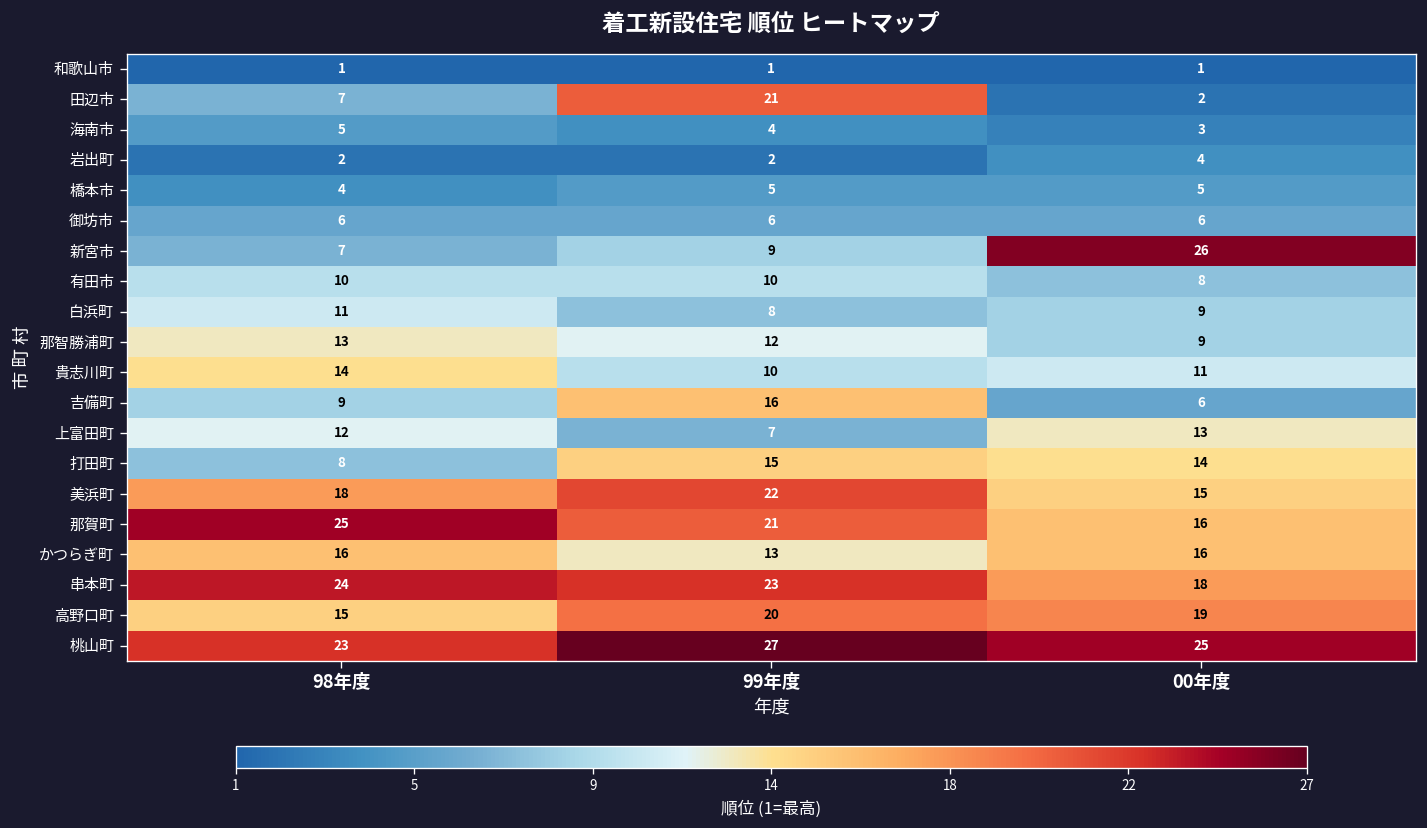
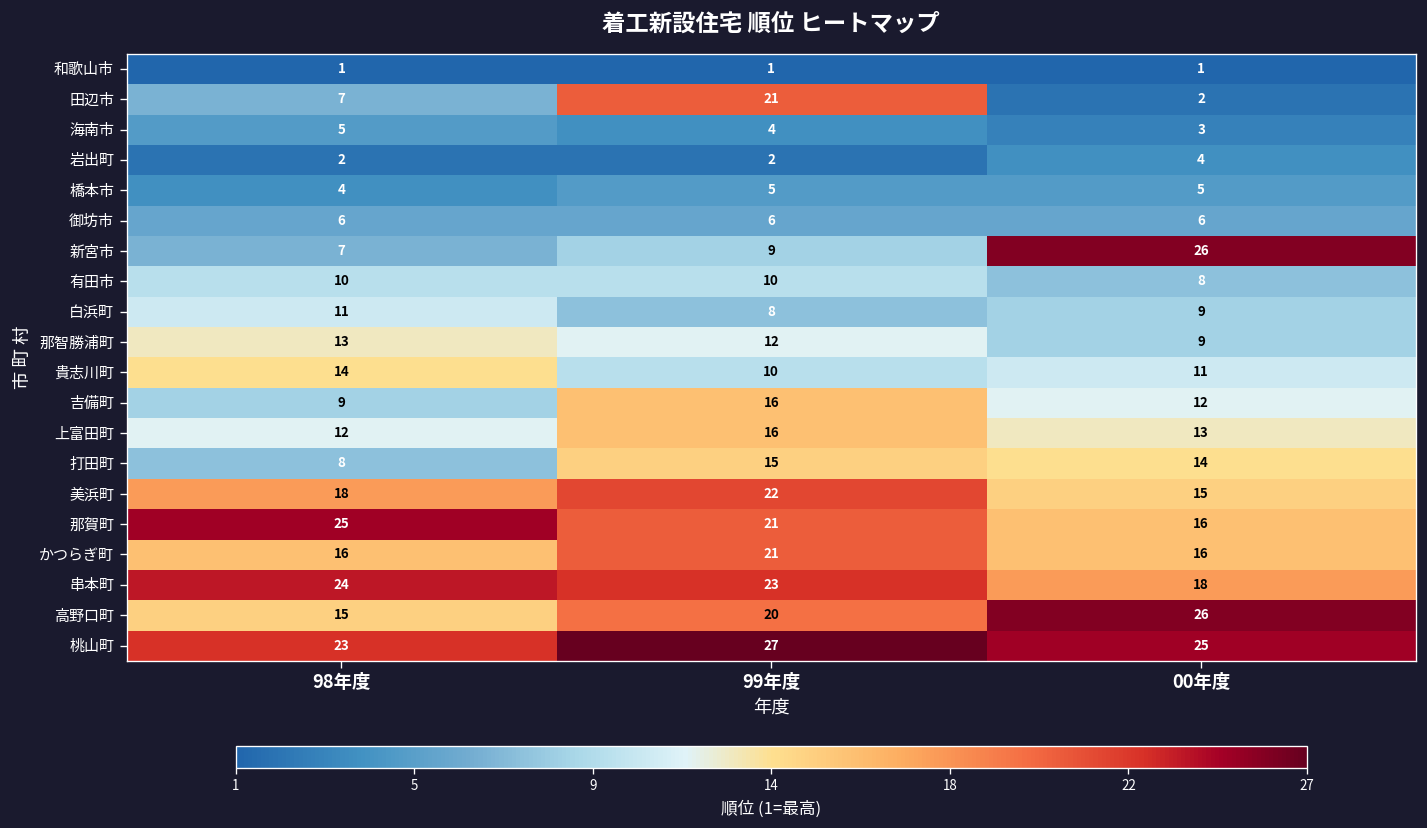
吉備町, 00年度: 6 -> 12
上富田町, 99年度: 7 -> 16
かつらぎ町, 99年度: 13 -> 21
高野口町, 00年度: 19 -> 26
